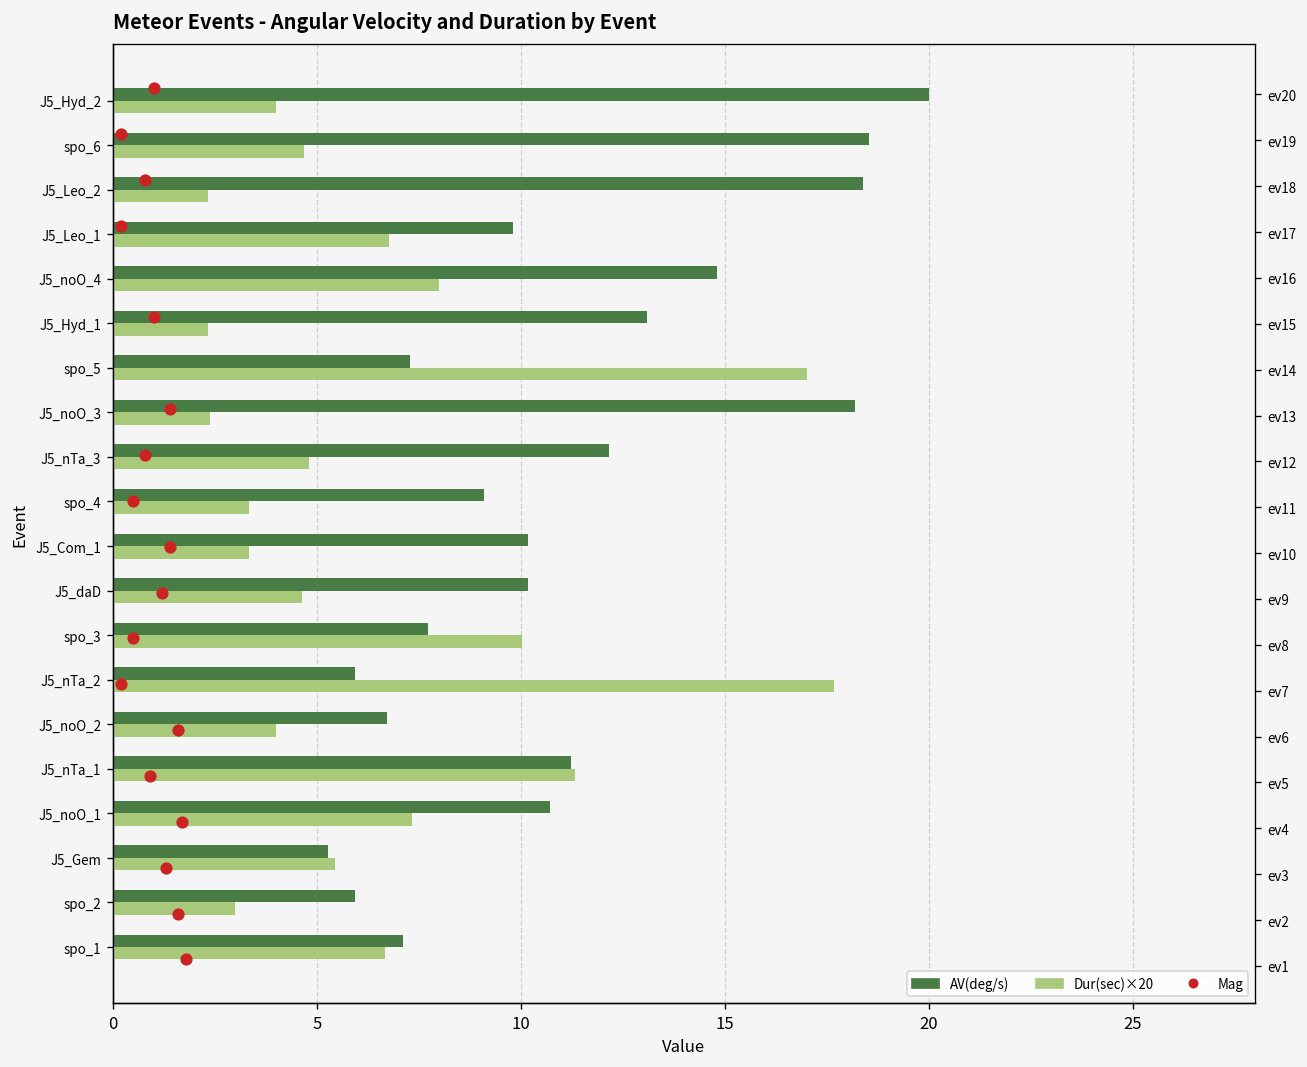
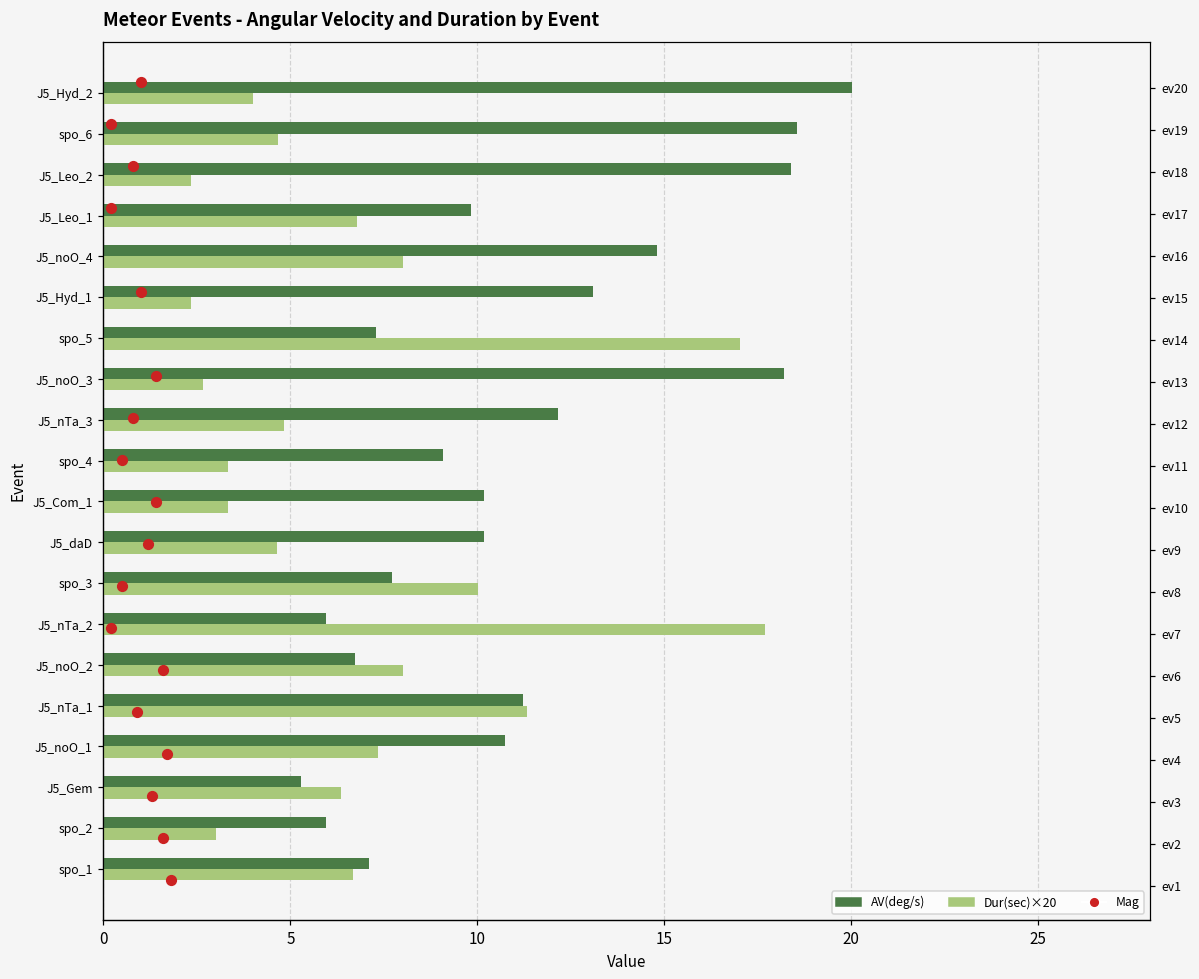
Dur(sec)×20, ev13: 2.4 -> 2.7
Dur(sec)×20, ev6: 4.0 -> 8.0
Dur(sec)×20, ev3: 5.4 -> 6.3
